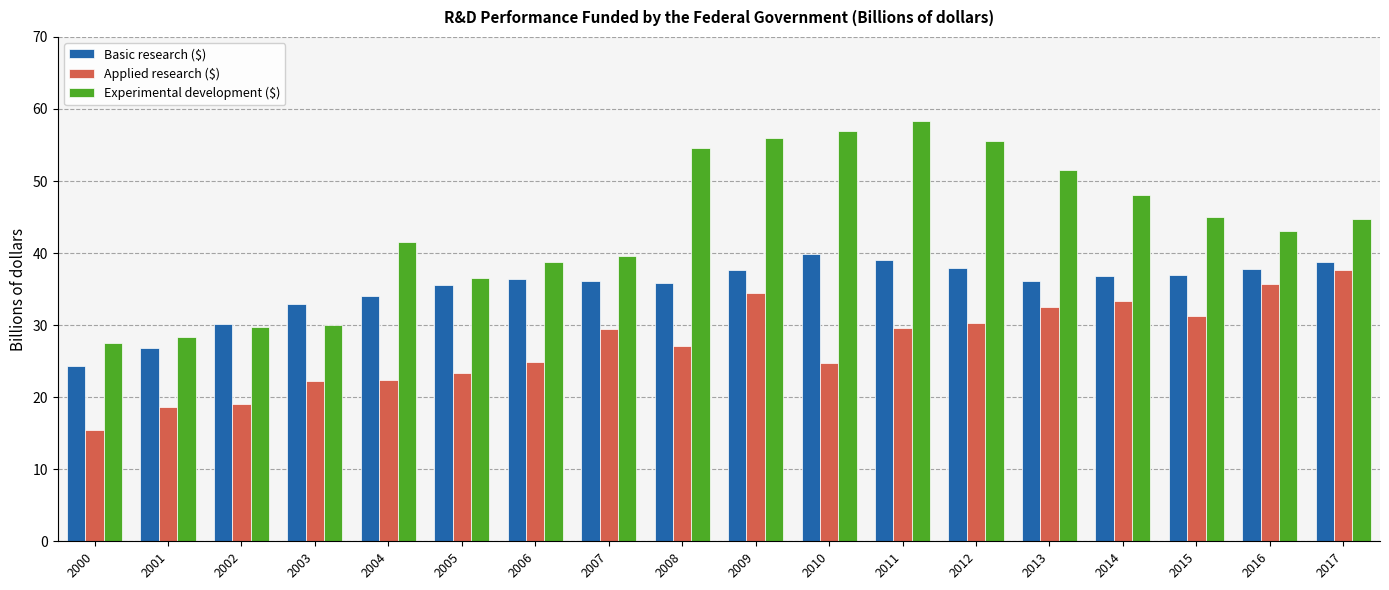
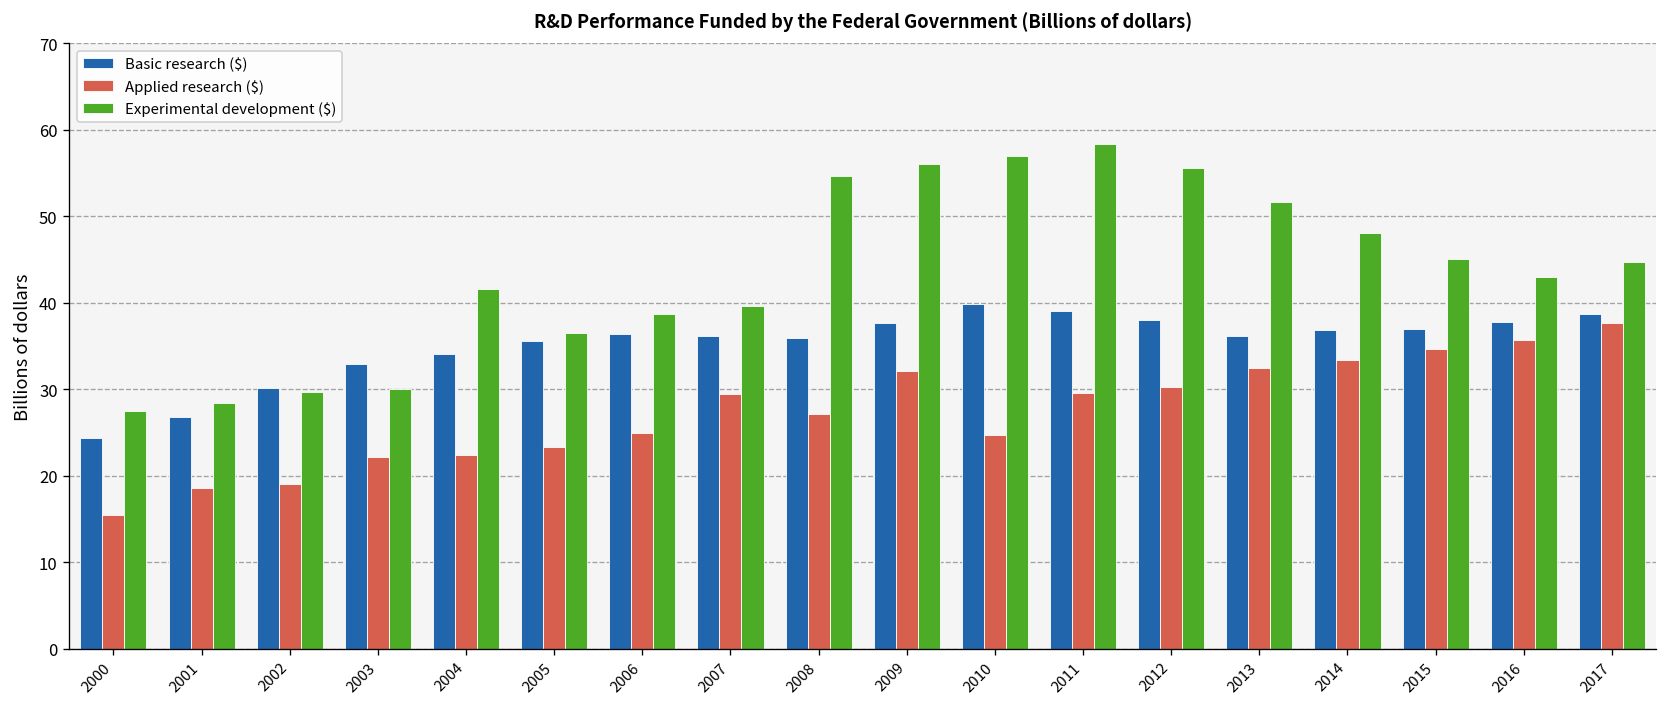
Applied research ($), 2009: 35 -> 32
Applied research ($), 2015: 31 -> 35
